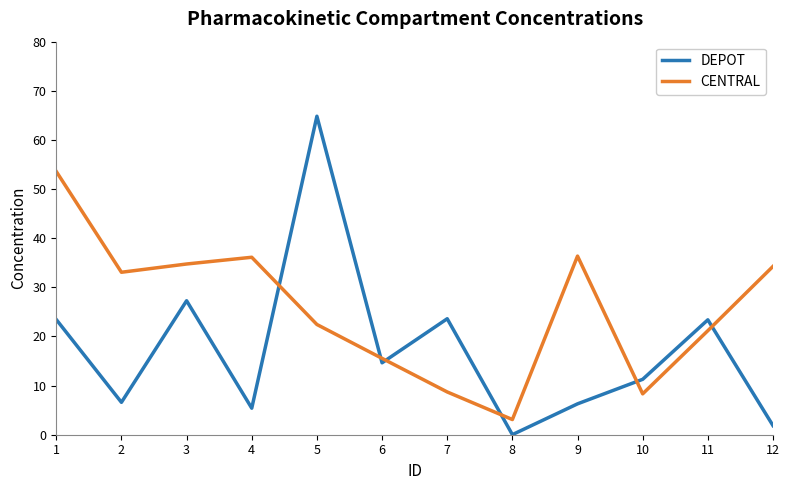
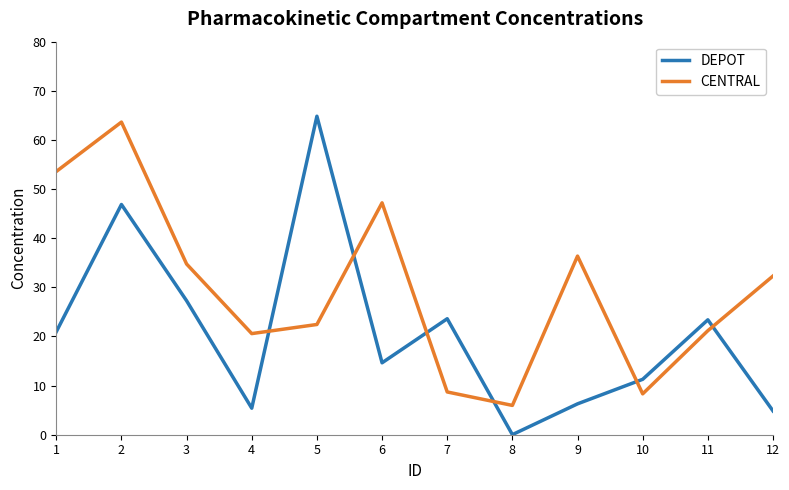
DEPOT, 1: 23 -> 21
DEPOT, 2: 7 -> 47
CENTRAL, 2: 33 -> 64
CENTRAL, 4: 36 -> 21
CENTRAL, 6: 16 -> 47
CENTRAL, 8: 3 -> 6
DEPOT, 12: 2 -> 5
CENTRAL, 12: 34 -> 32
